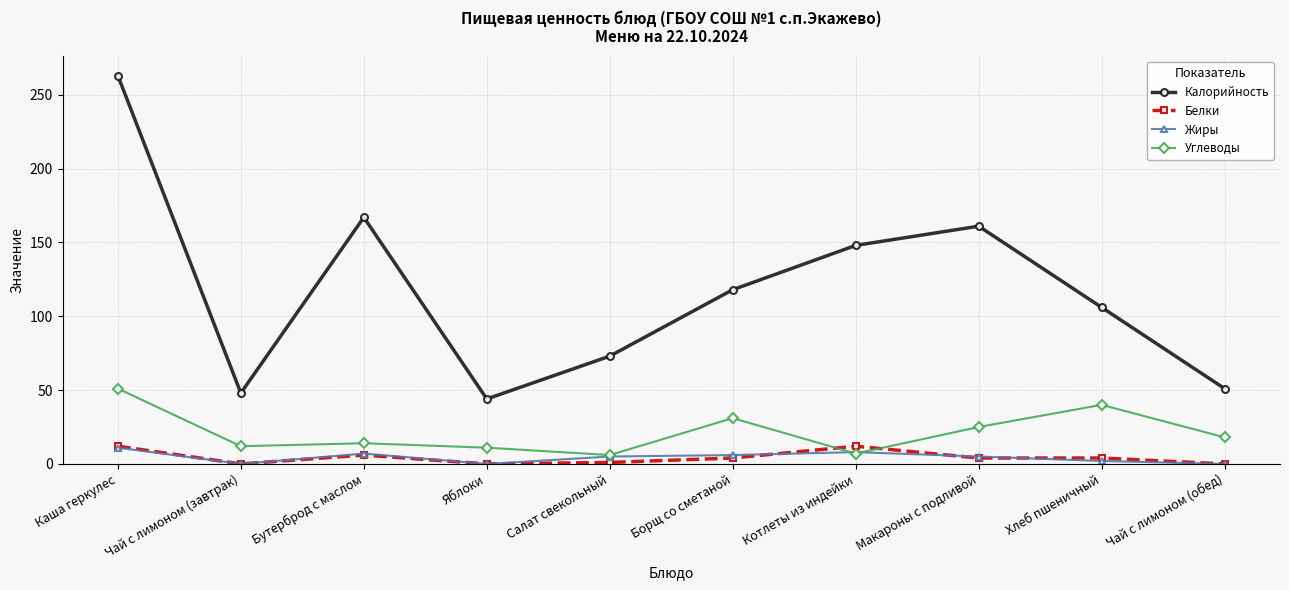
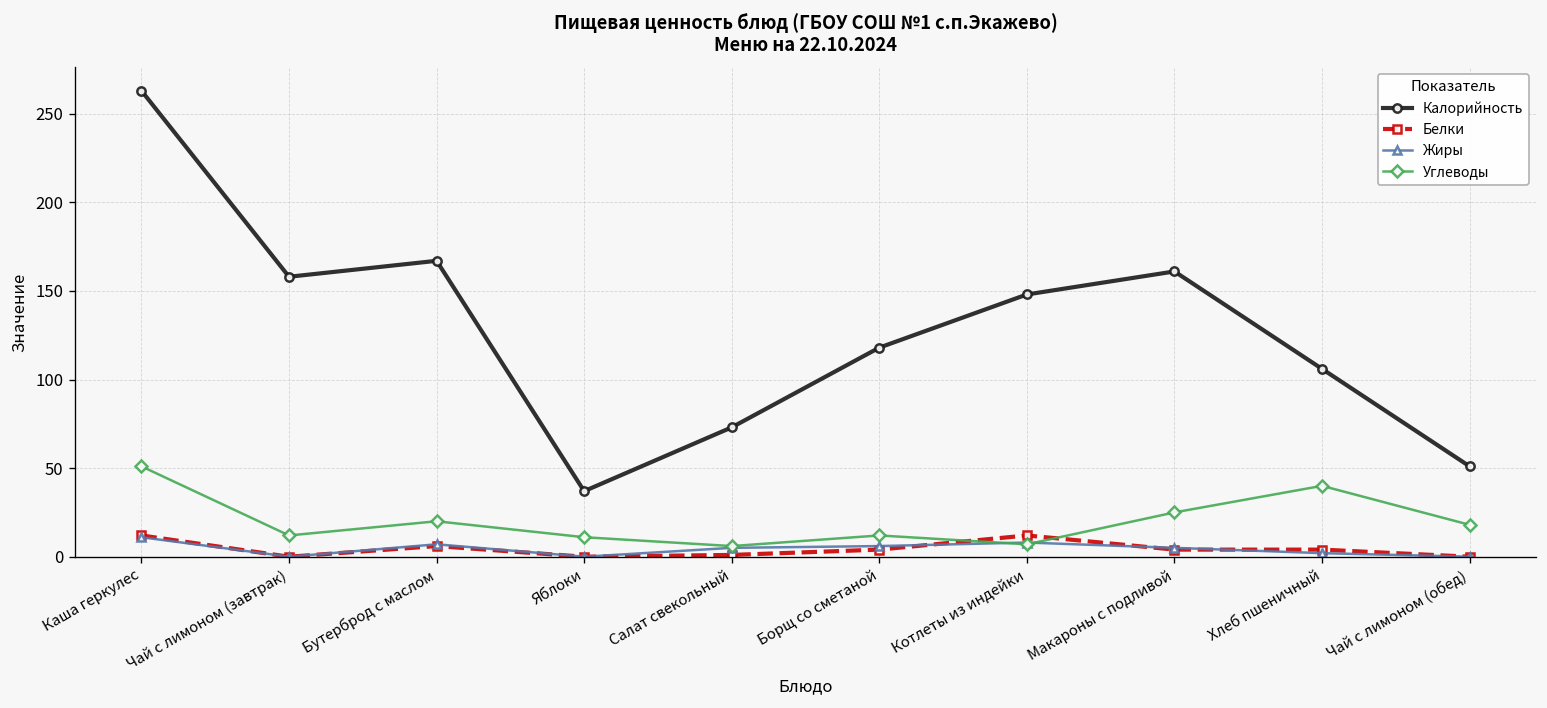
Калорийность, Чай с лимоном (завтрак): 48 -> 158
Углеводы, Бутерброд с маслом: 14 -> 20
Калорийность, Яблоки: 44 -> 37
Углеводы, Борщ со сметаной: 31 -> 12
